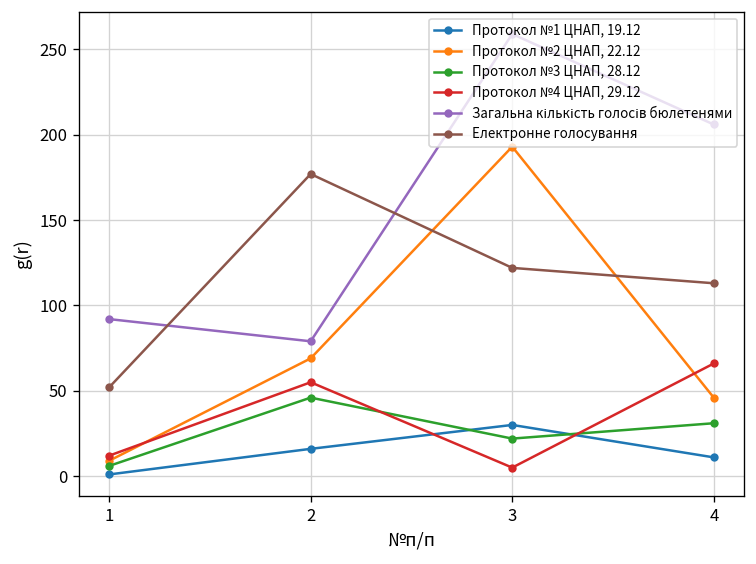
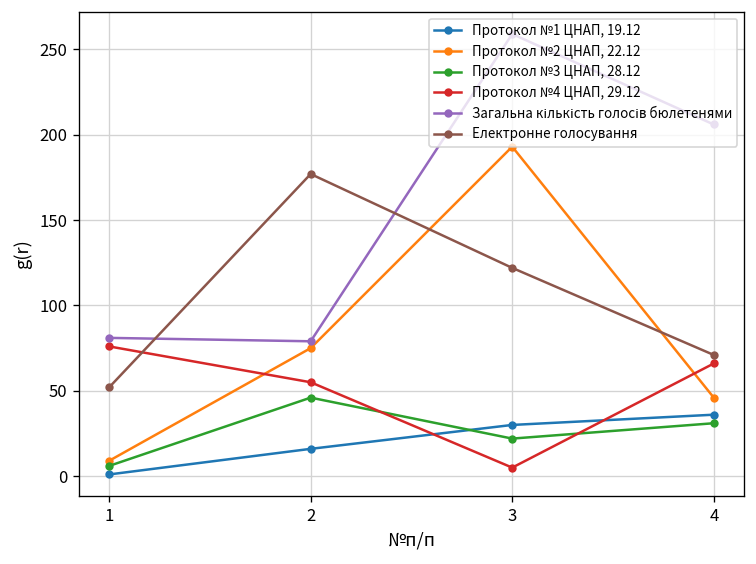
Протокол №4 ЦНАП, 29.12, 1: 12 -> 76
Загальна кількість голосів бюлетенями, 1: 92 -> 81
Протокол №2 ЦНАП, 22.12, 2: 69 -> 75
Протокол №1 ЦНАП, 19.12, 4: 11 -> 36
Електронне голосування, 4: 113 -> 71
